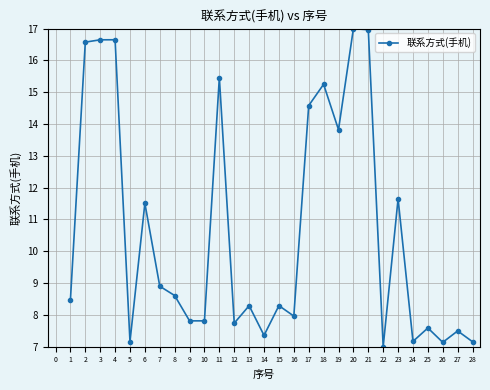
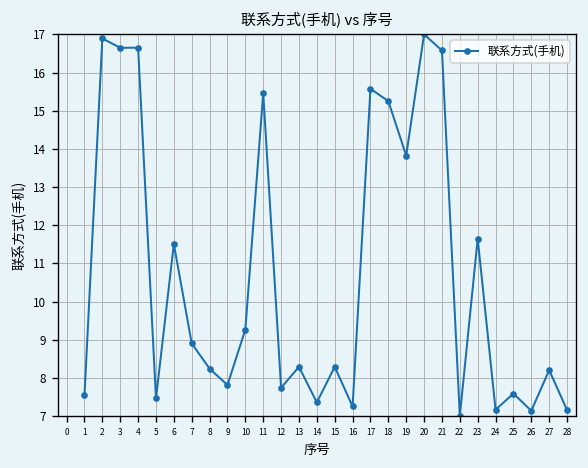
1: 8.5 -> 7.5
2: 16.6 -> 16.9
5: 7.2 -> 7.5
8: 8.6 -> 8.2
10: 7.8 -> 9.3
16: 8.0 -> 7.3
17: 14.6 -> 15.6
21: 17.0 -> 16.6
27: 7.5 -> 8.2
